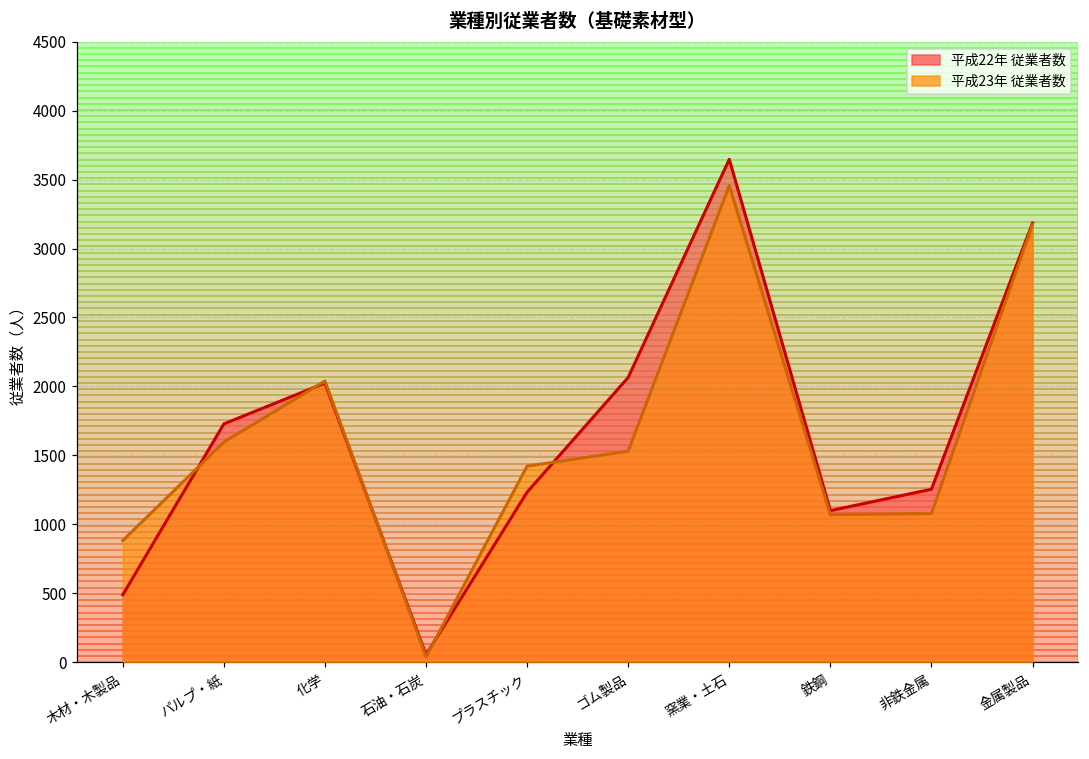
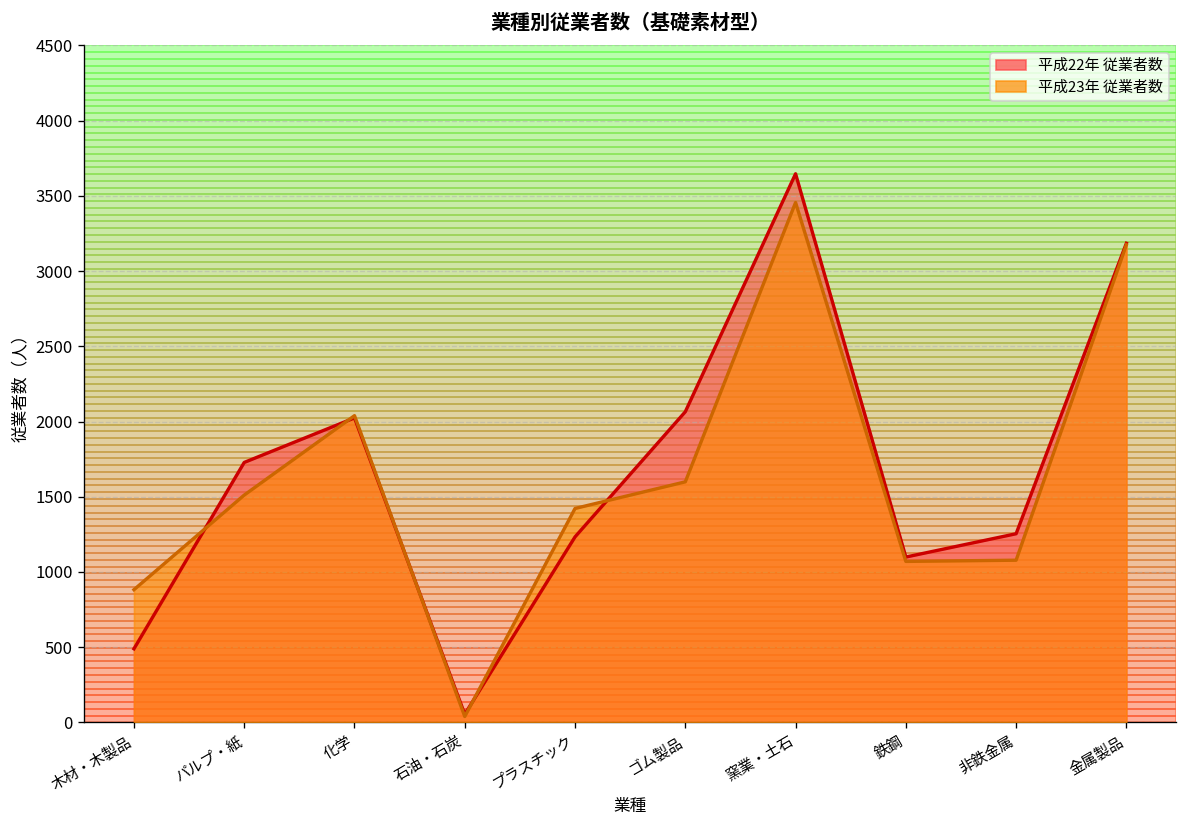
平成23年 従業者数, パルプ・紙: 1600 -> 1510
平成23年 従業者数, ゴム製品: 1530 -> 1600
